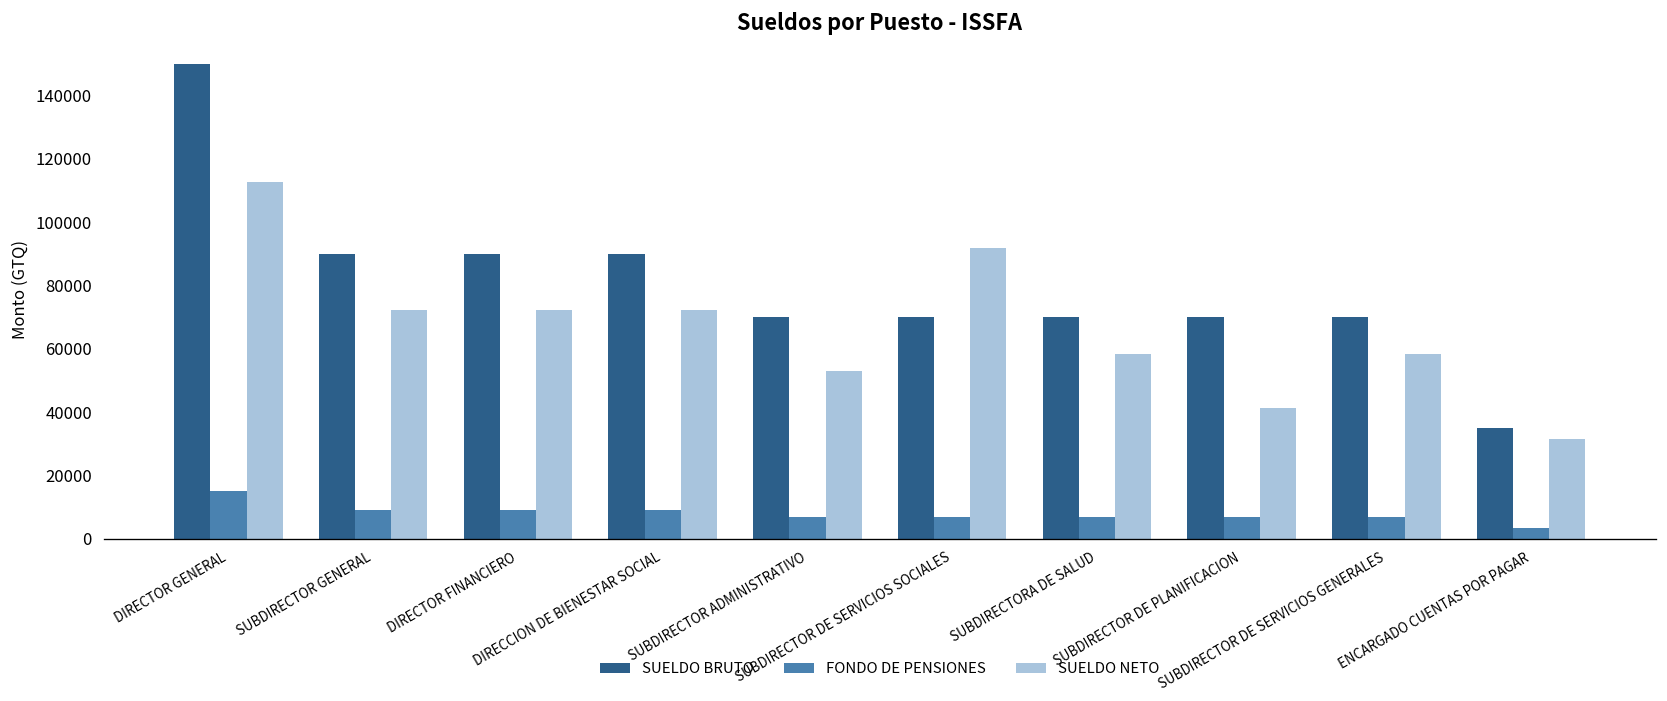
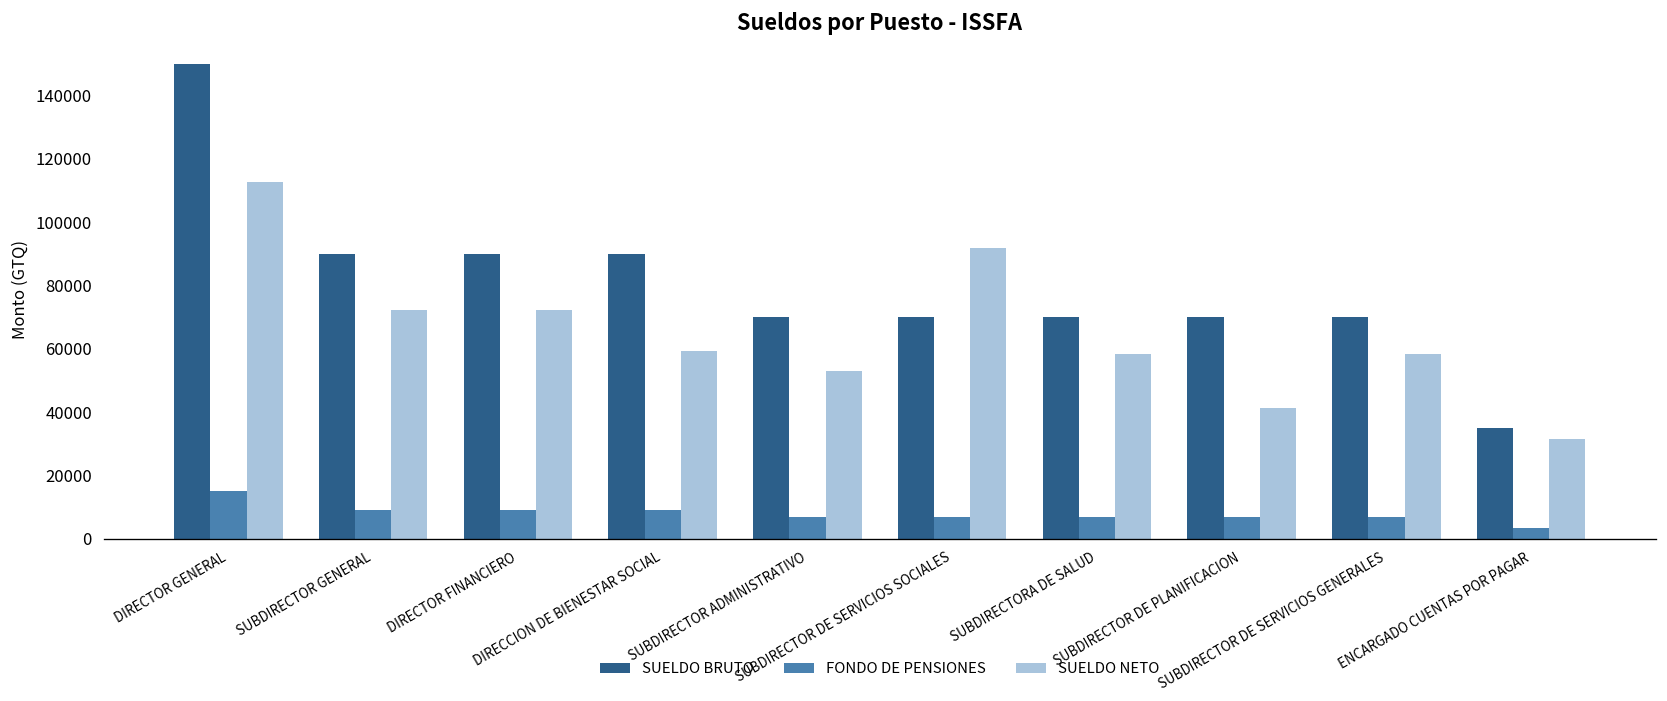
SUELDO NETO, DIRECCION DE BIENESTAR SOCIAL: 72000 -> 59000
